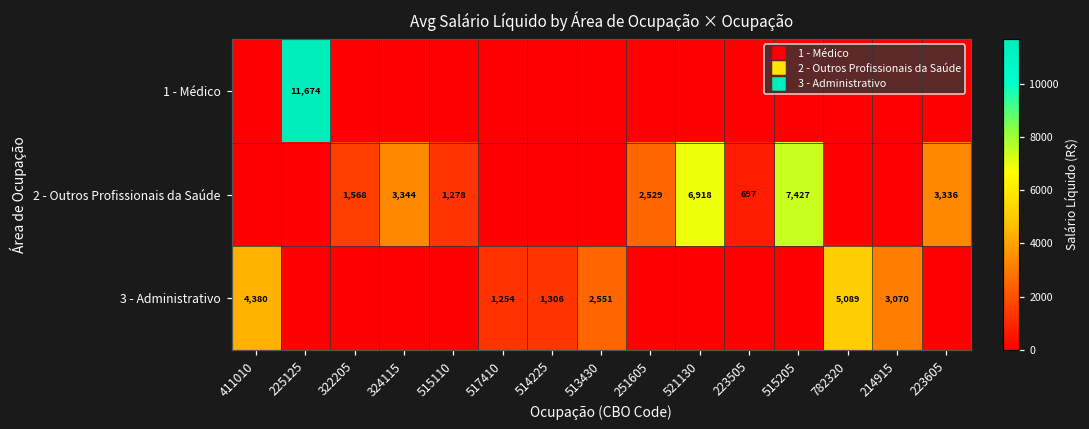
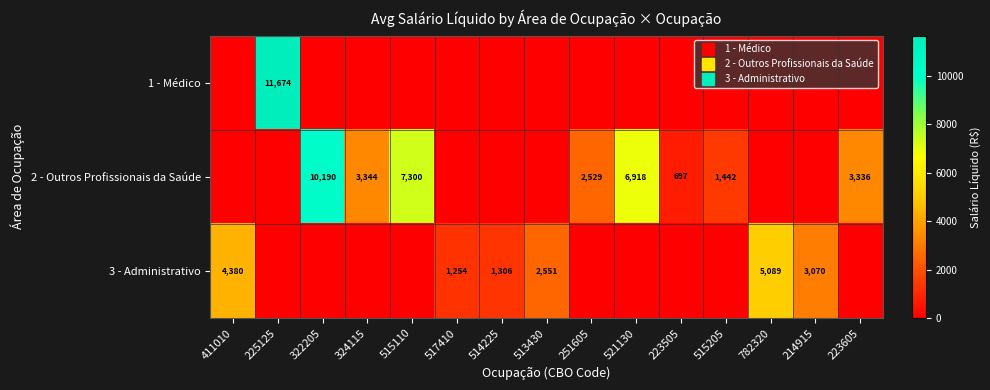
2 - Outros Profissionais da Saúde, 322205: 1,568 -> 10,190
2 - Outros Profissionais da Saúde, 515110: 1,278 -> 7,300
2 - Outros Profissionais da Saúde, 515205: 7,427 -> 1,442
